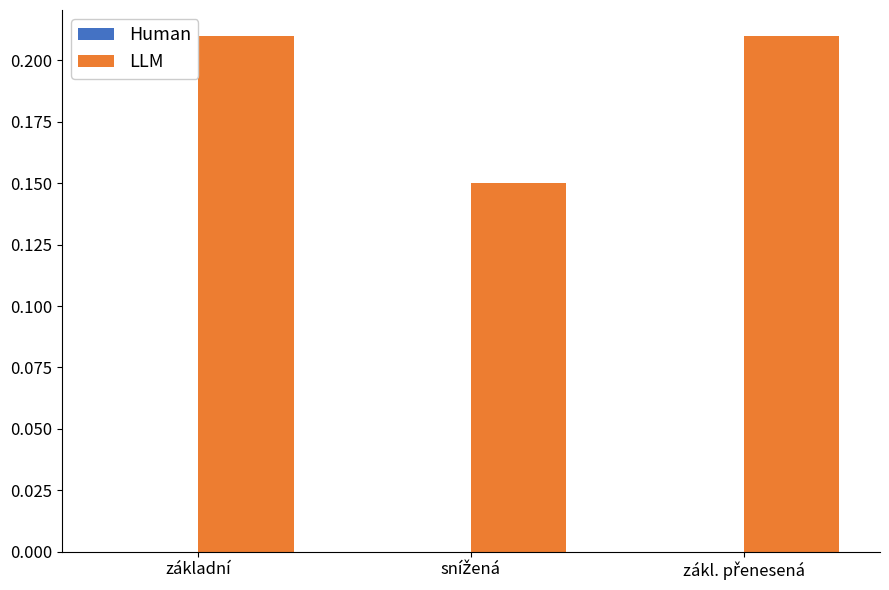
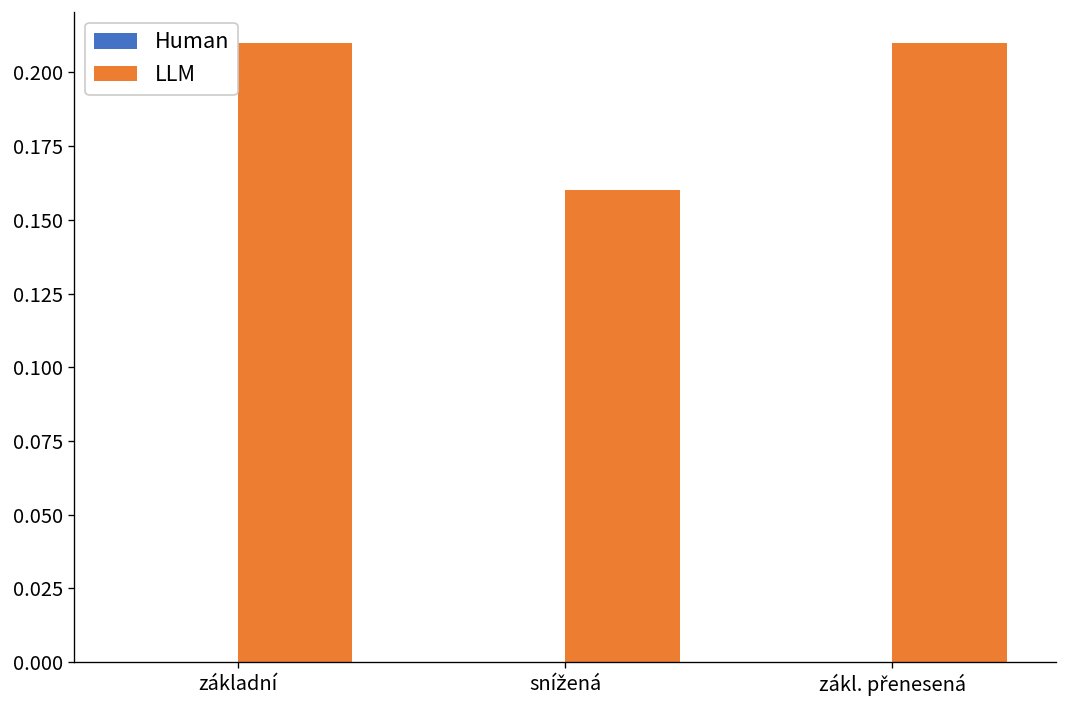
LLM, snížená: 0.15 -> 0.16
